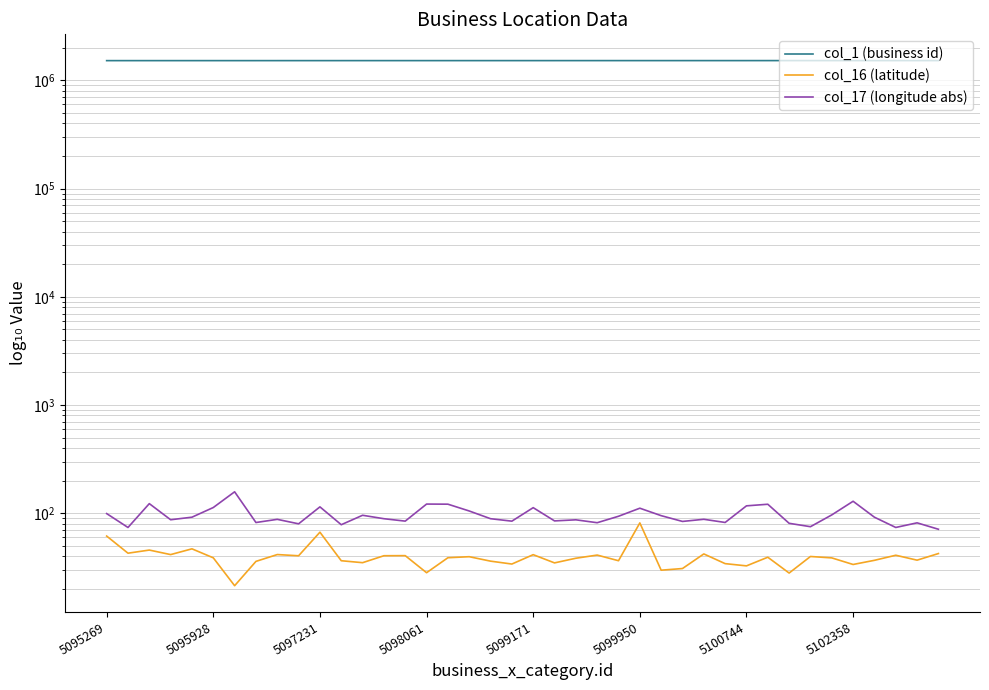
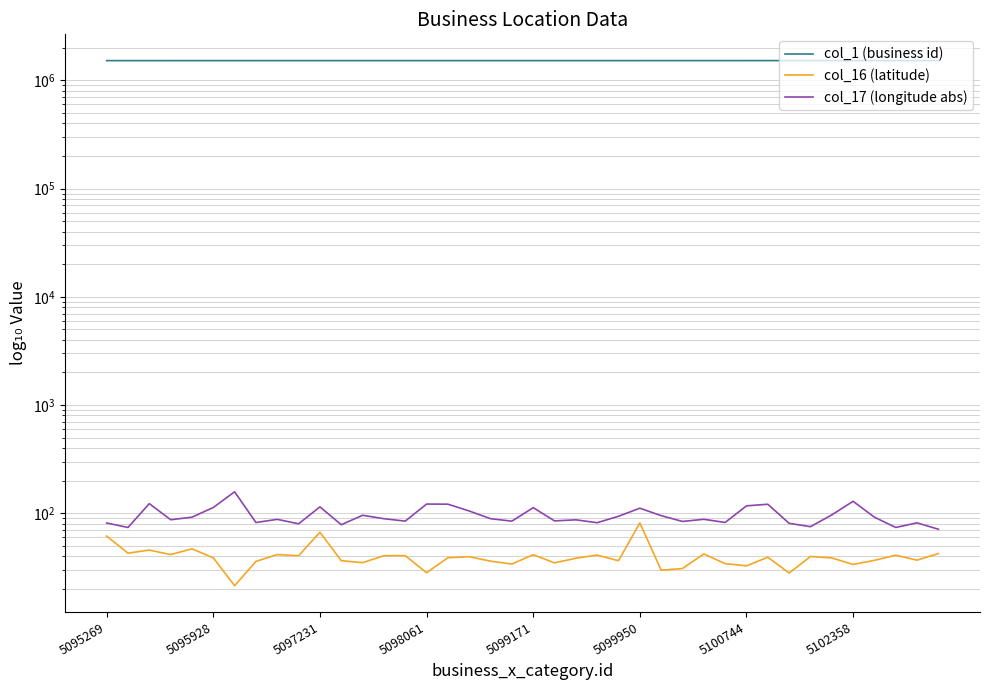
col_17 (longitude abs), 5095269: 100 -> 80
